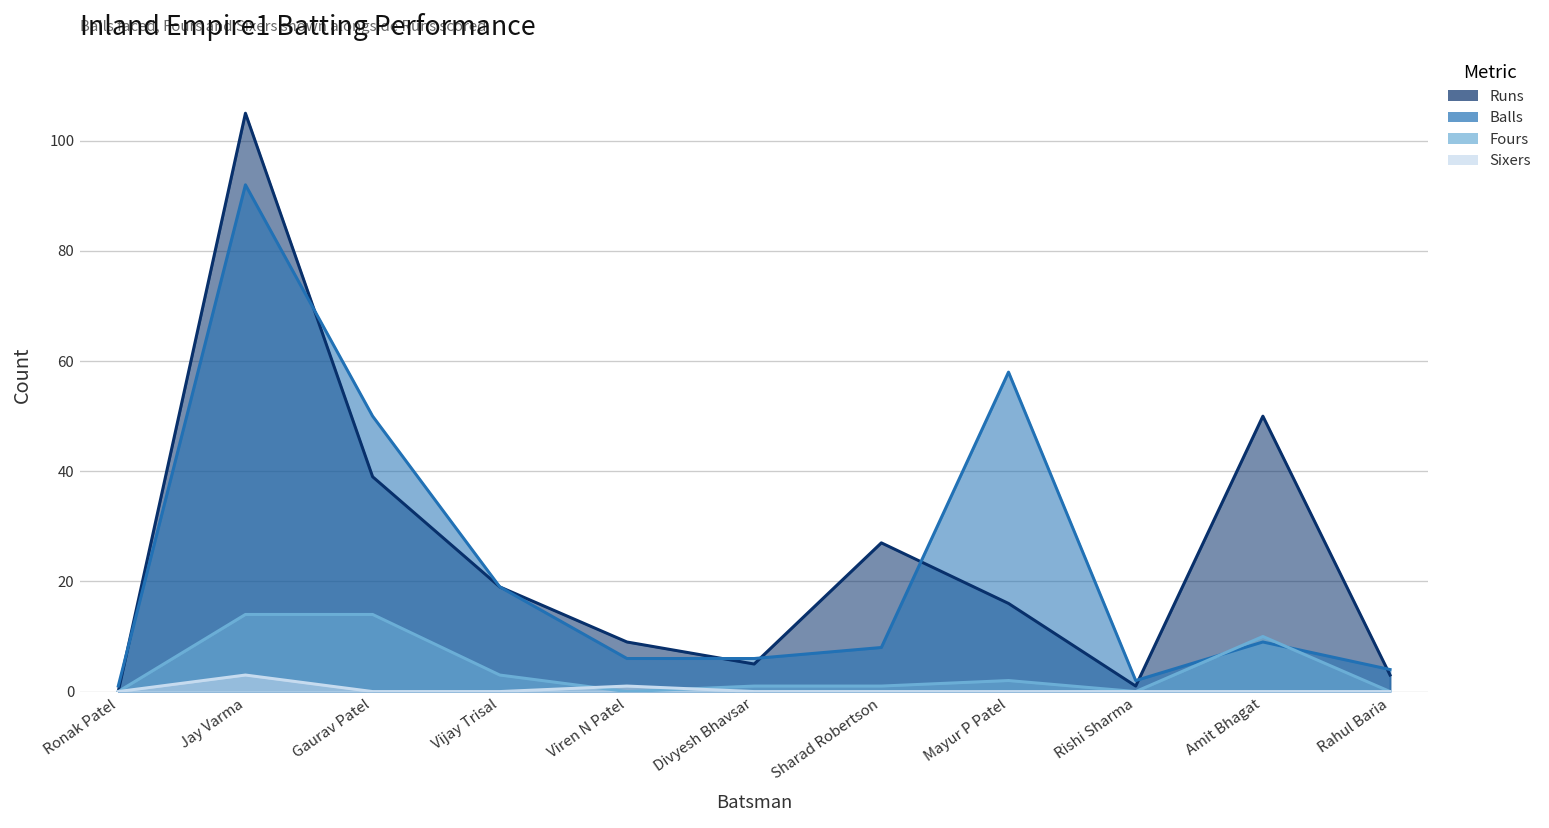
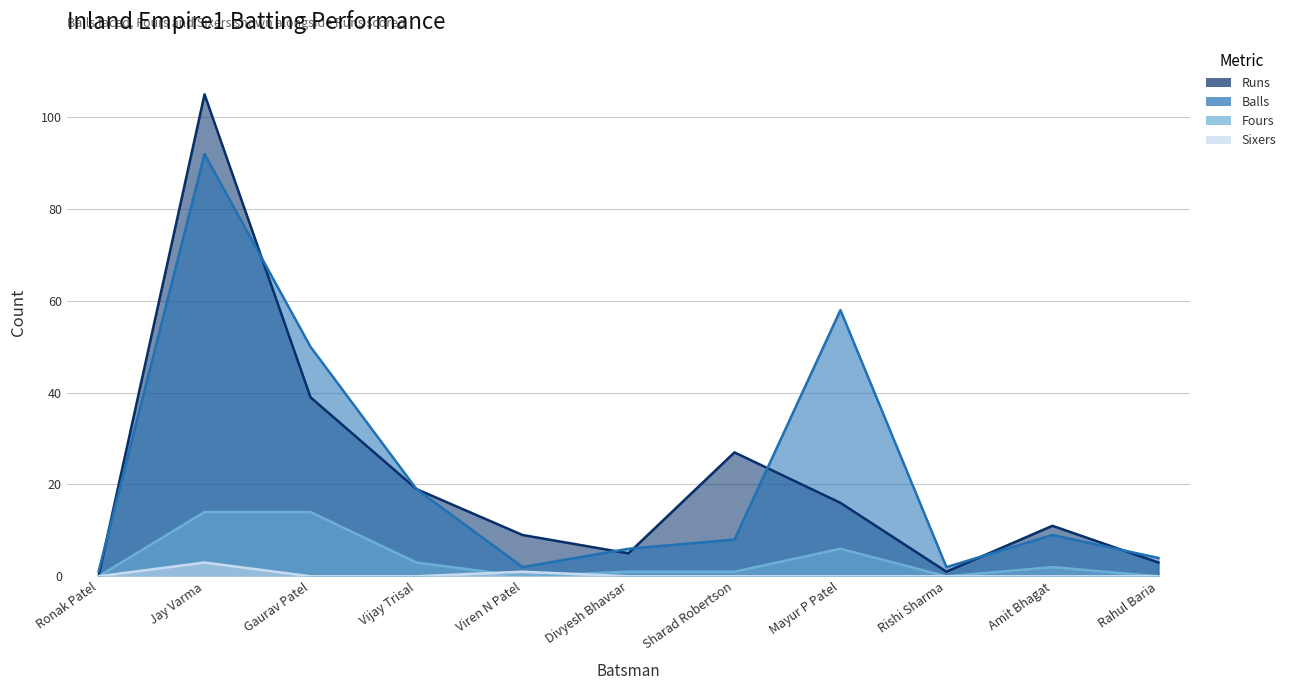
Balls, Viren N Patel: 6 -> 2
Fours, Mayur P Patel: 2 -> 6
Runs, Amit Bhagat: 50 -> 11
Fours, Amit Bhagat: 10 -> 2
